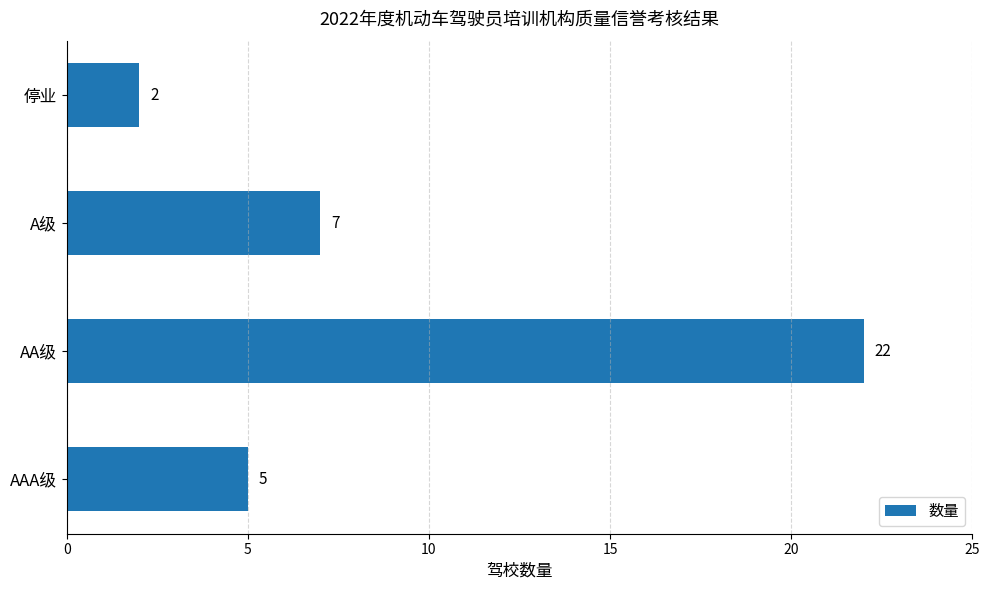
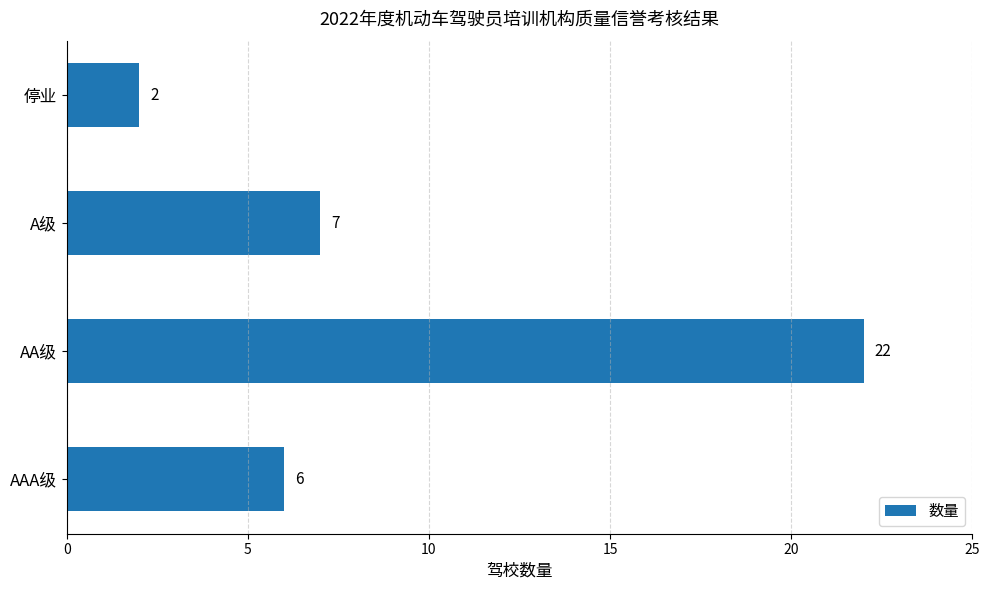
AAA级: 5 -> 6
